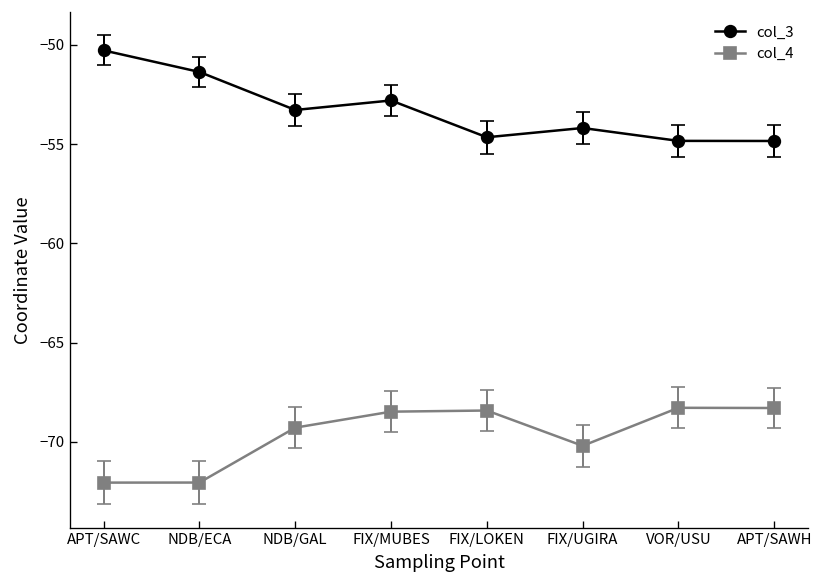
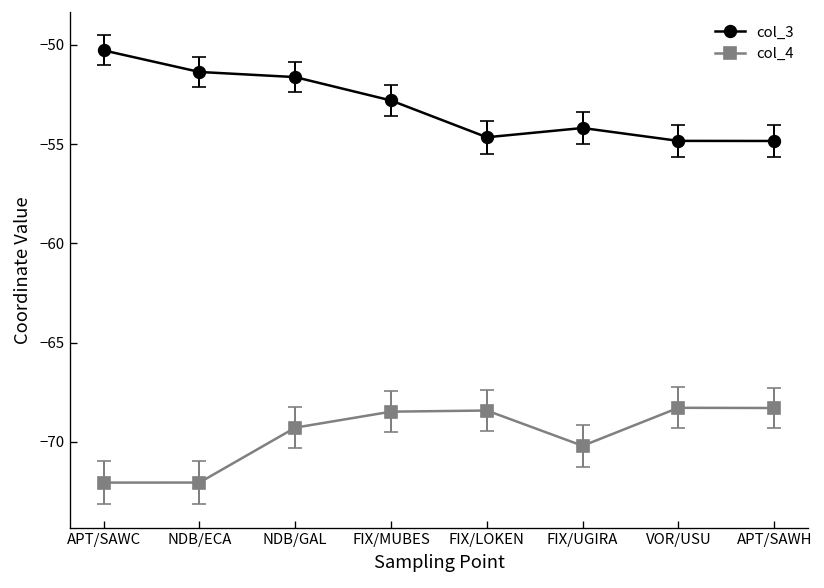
col_3, NDB/GAL: -53.3 -> -51.6
